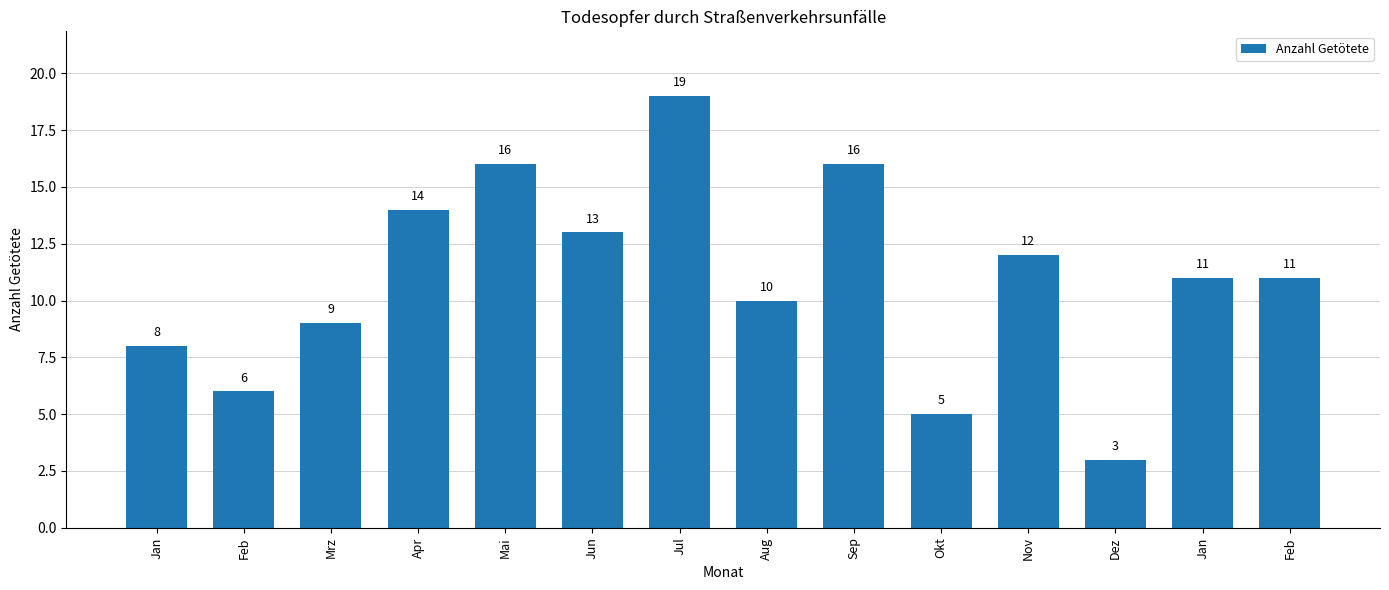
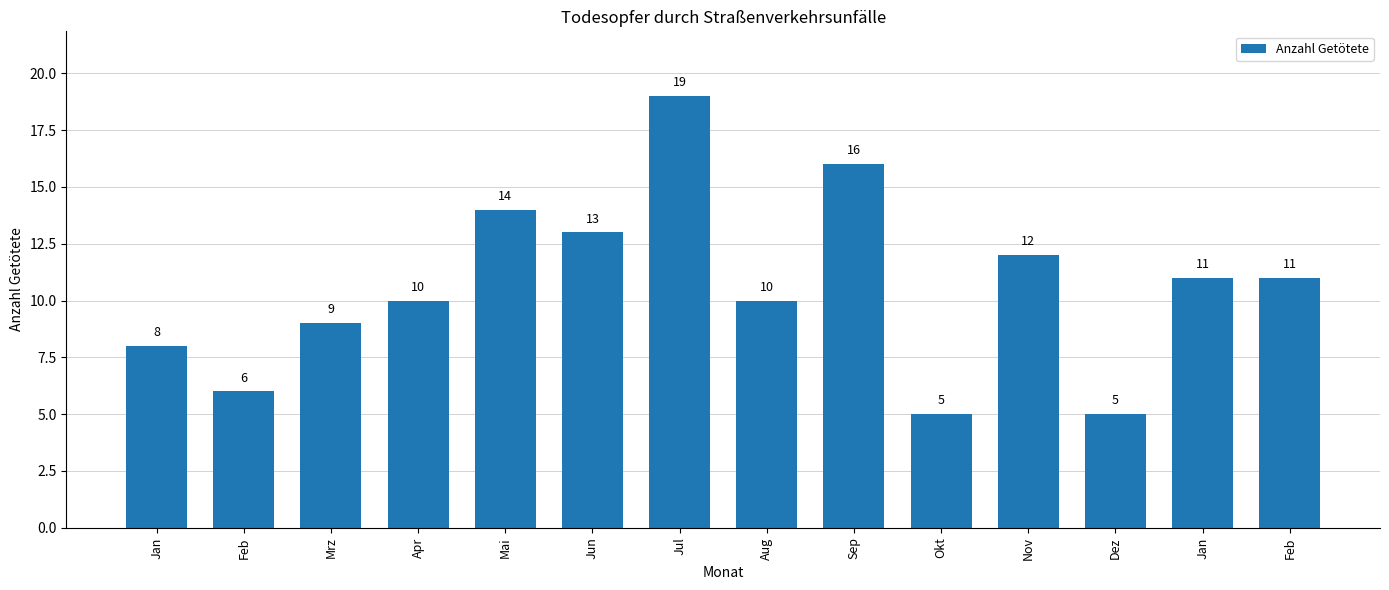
Apr: 14 -> 10
Mai: 16 -> 14
Dez: 3 -> 5
